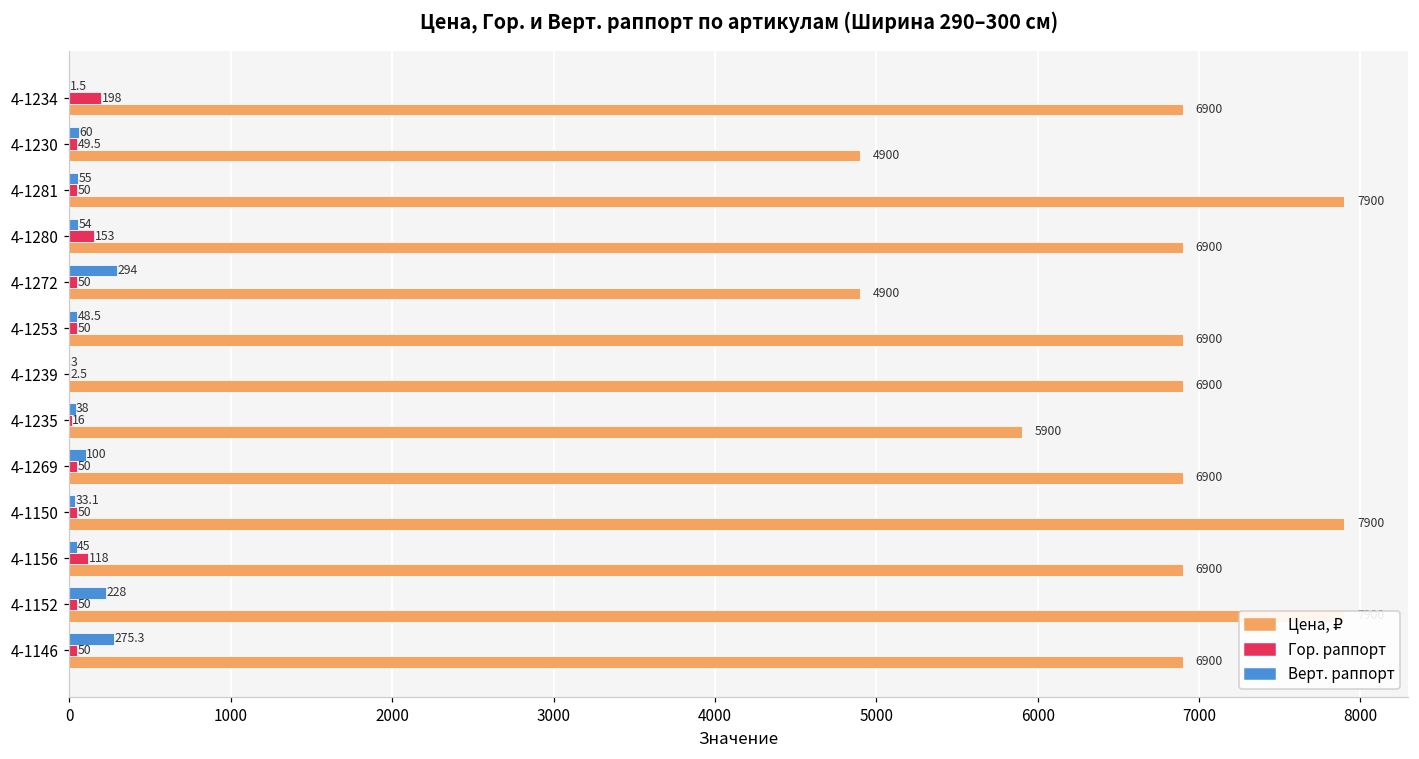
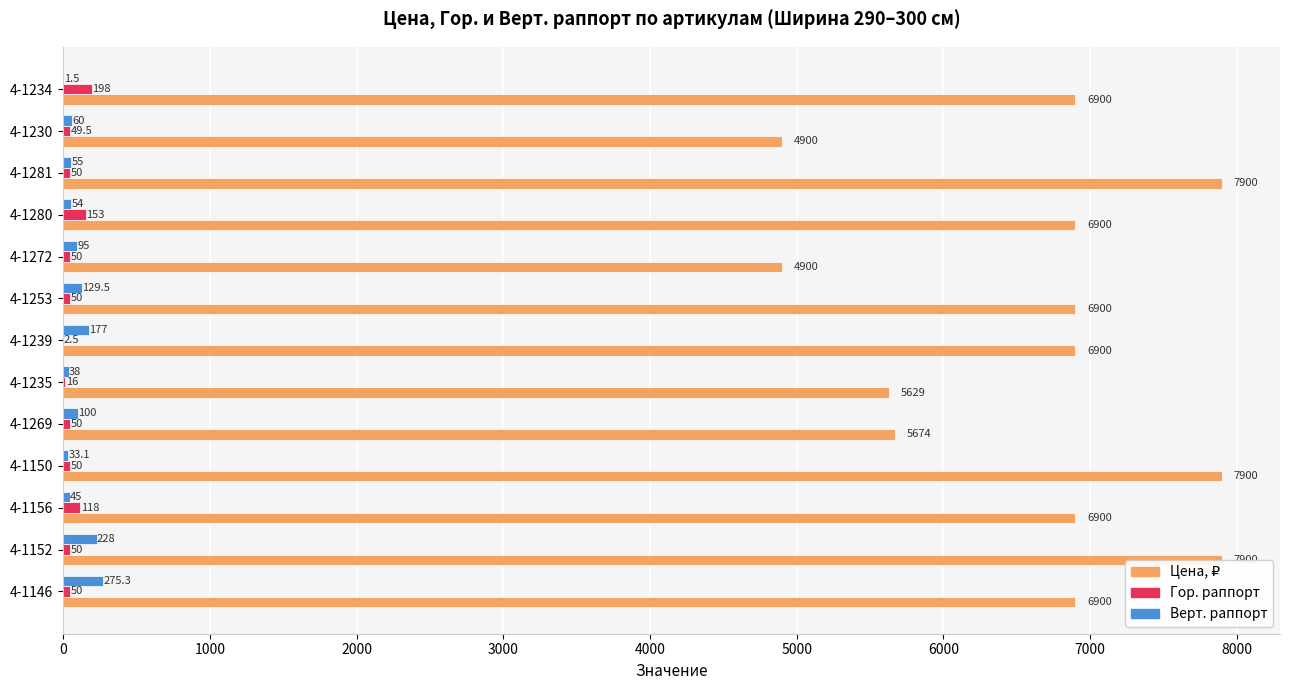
Верт. раппорт, 4-1272: 294 -> 95
Верт. раппорт, 4-1253: 48.5 -> 129.5
Верт. раппорт, 4-1239: 3 -> 177
Цена, ₽, 4-1235: 5900 -> 5629
Цена, ₽, 4-1269: 6900 -> 5674
